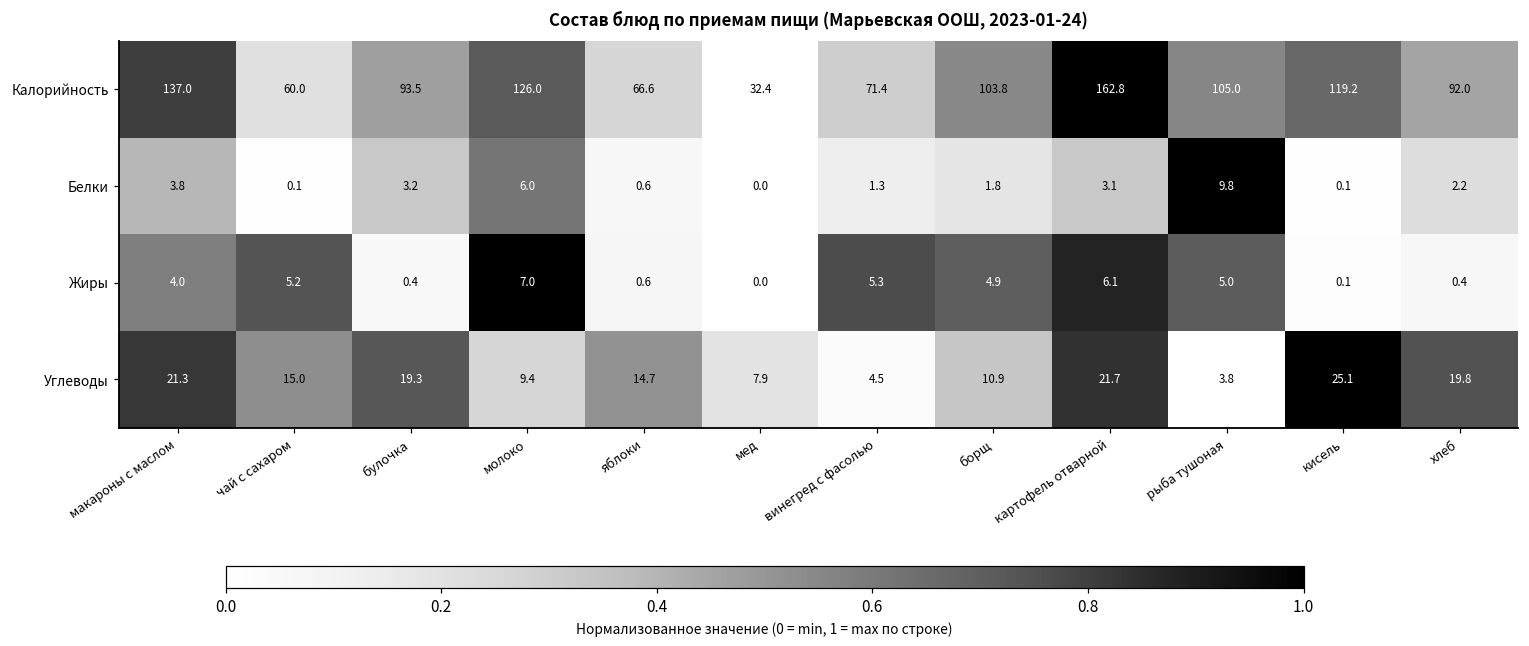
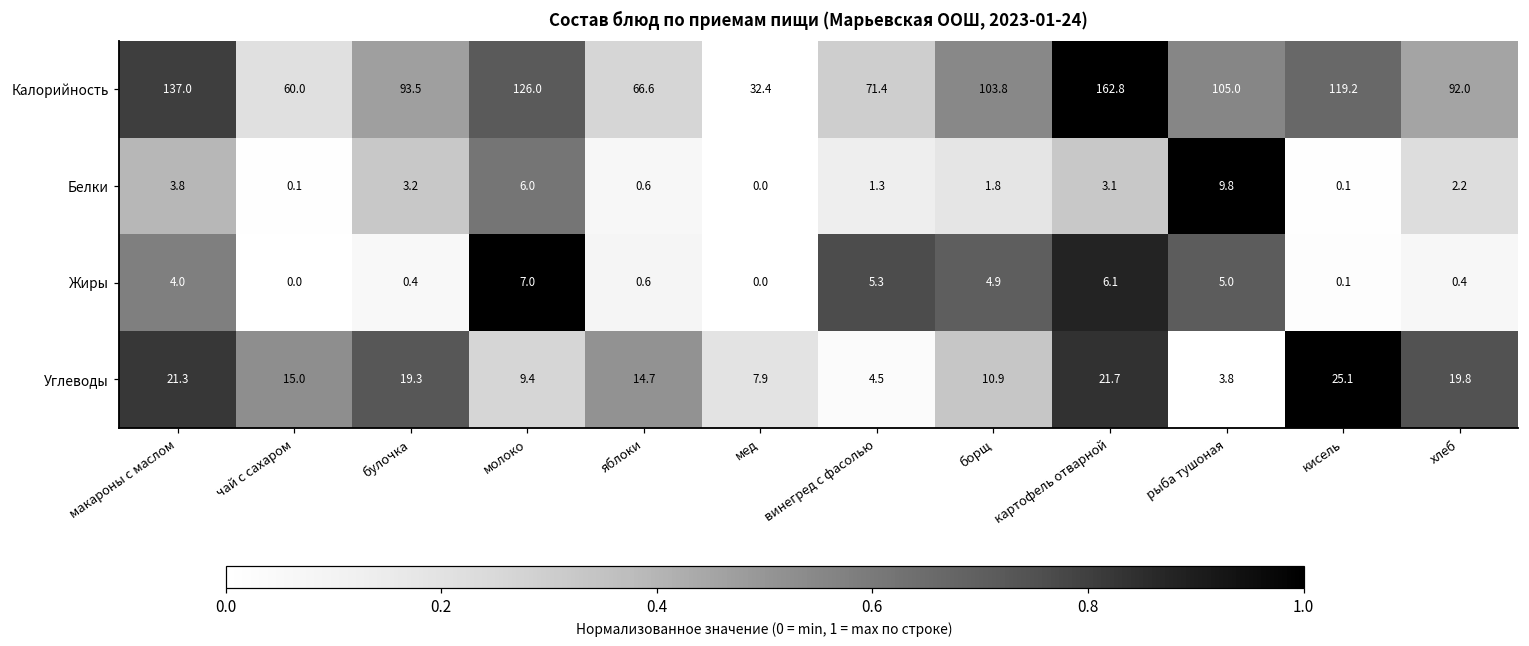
Жиры, чай с сахаром: 5.2 -> 0.0
